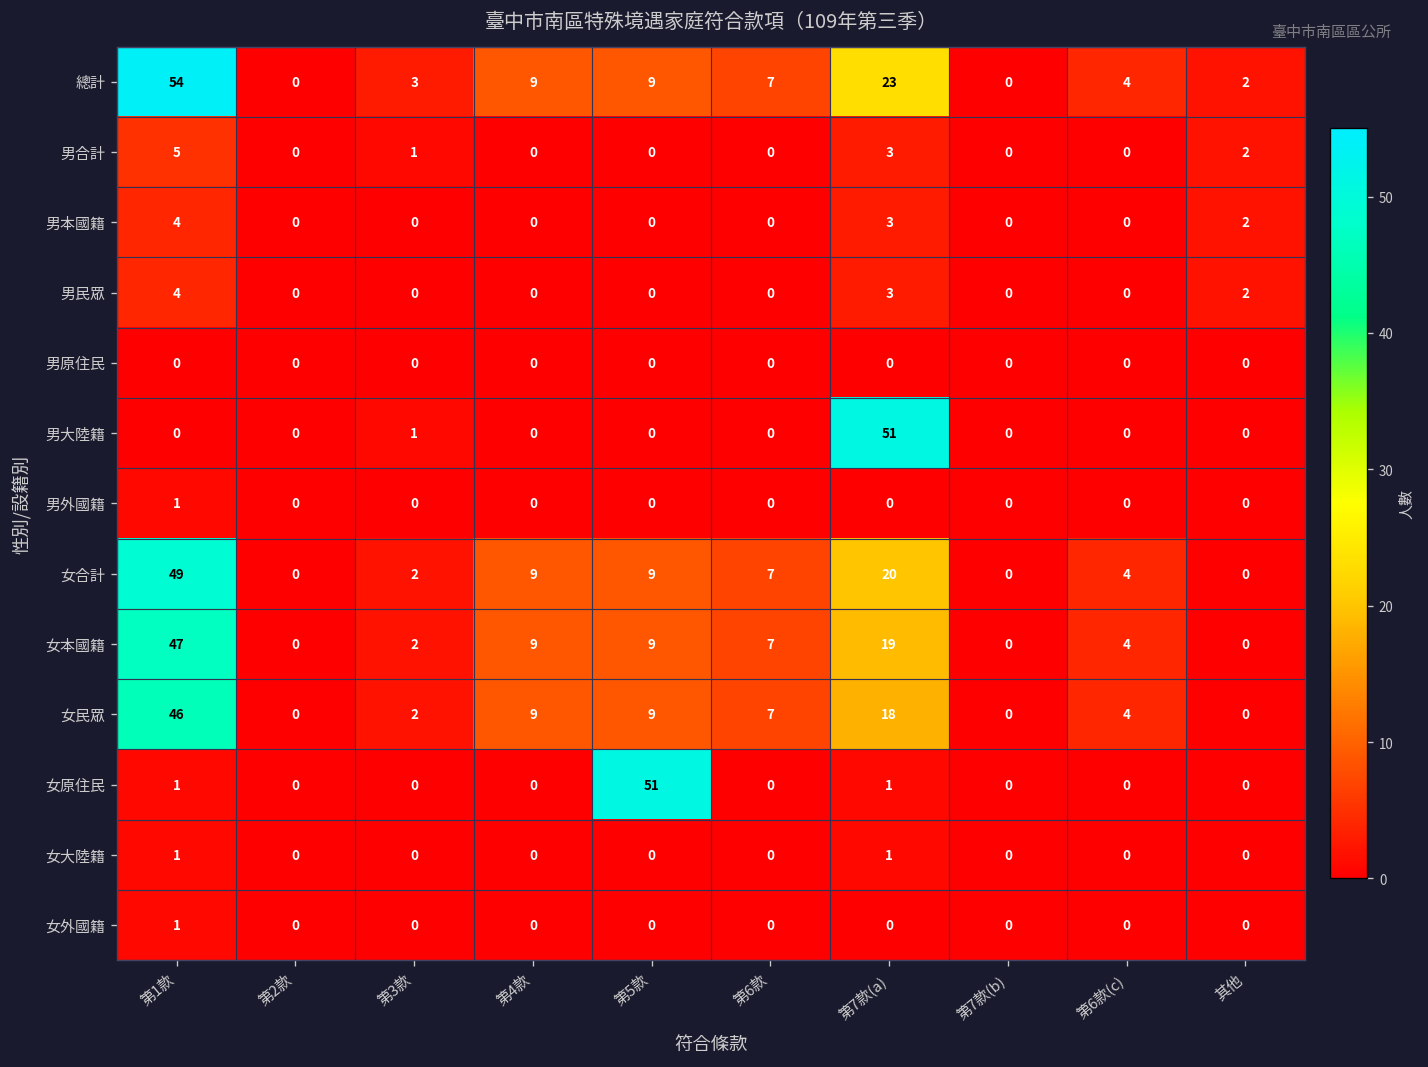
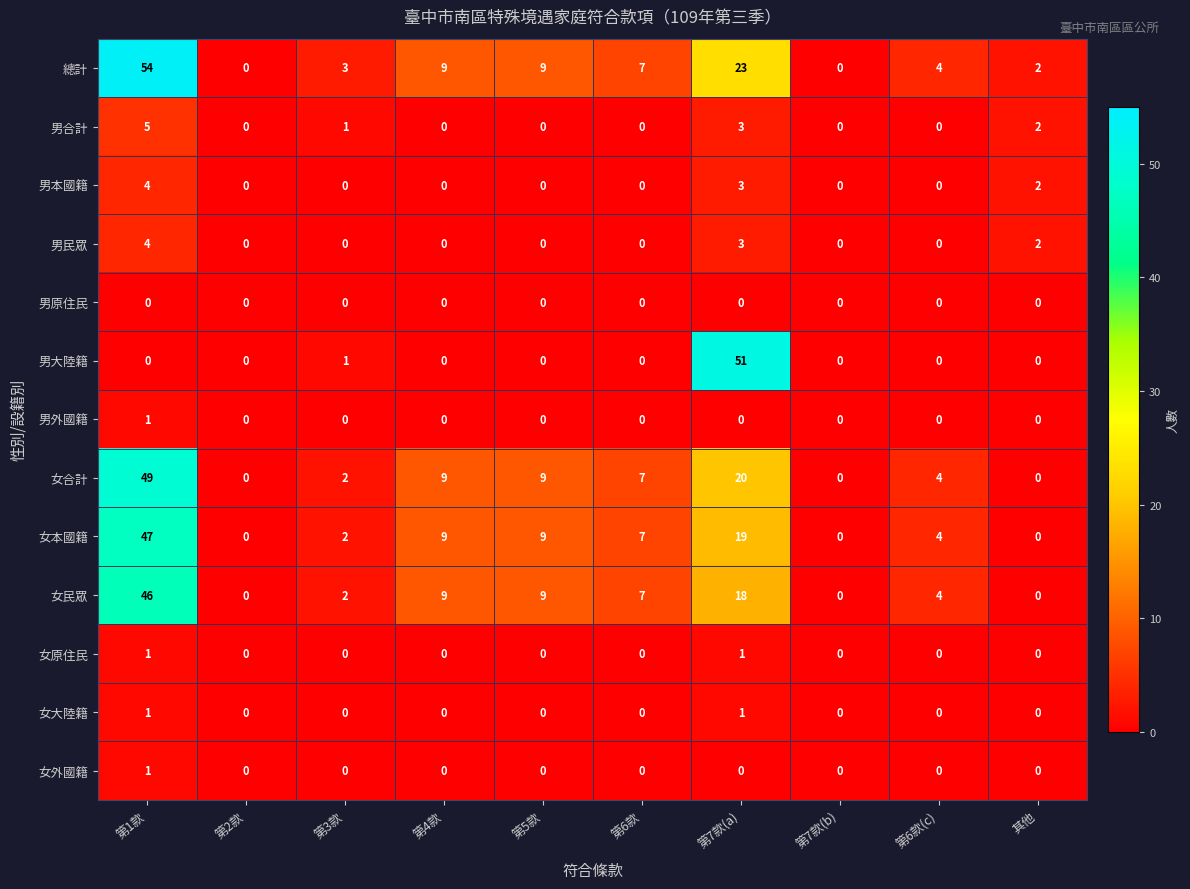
女原住民, 第5款: 51 -> 0
